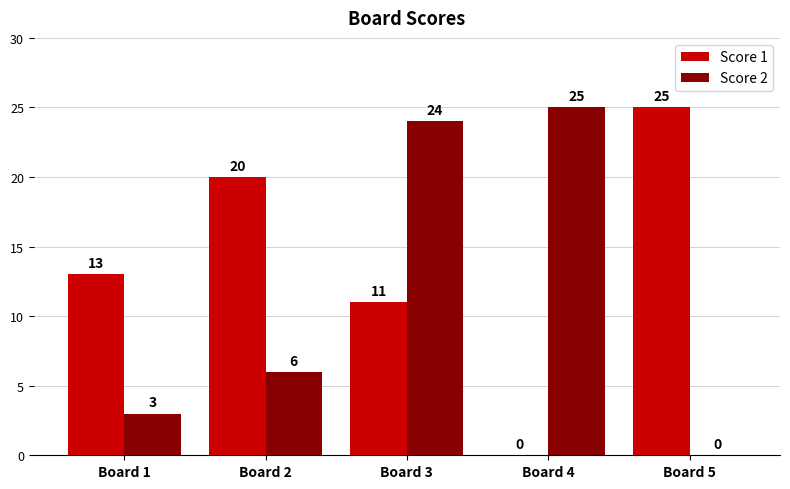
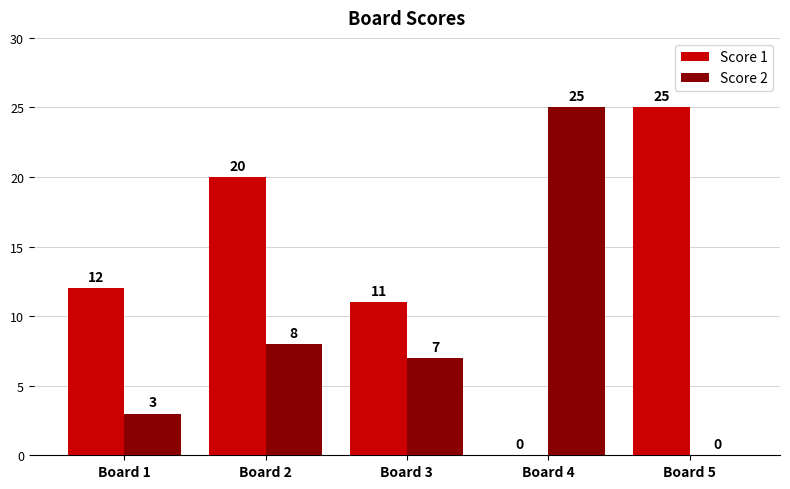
Score 1, Board 1: 13 -> 12
Score 2, Board 2: 6 -> 8
Score 2, Board 3: 24 -> 7
